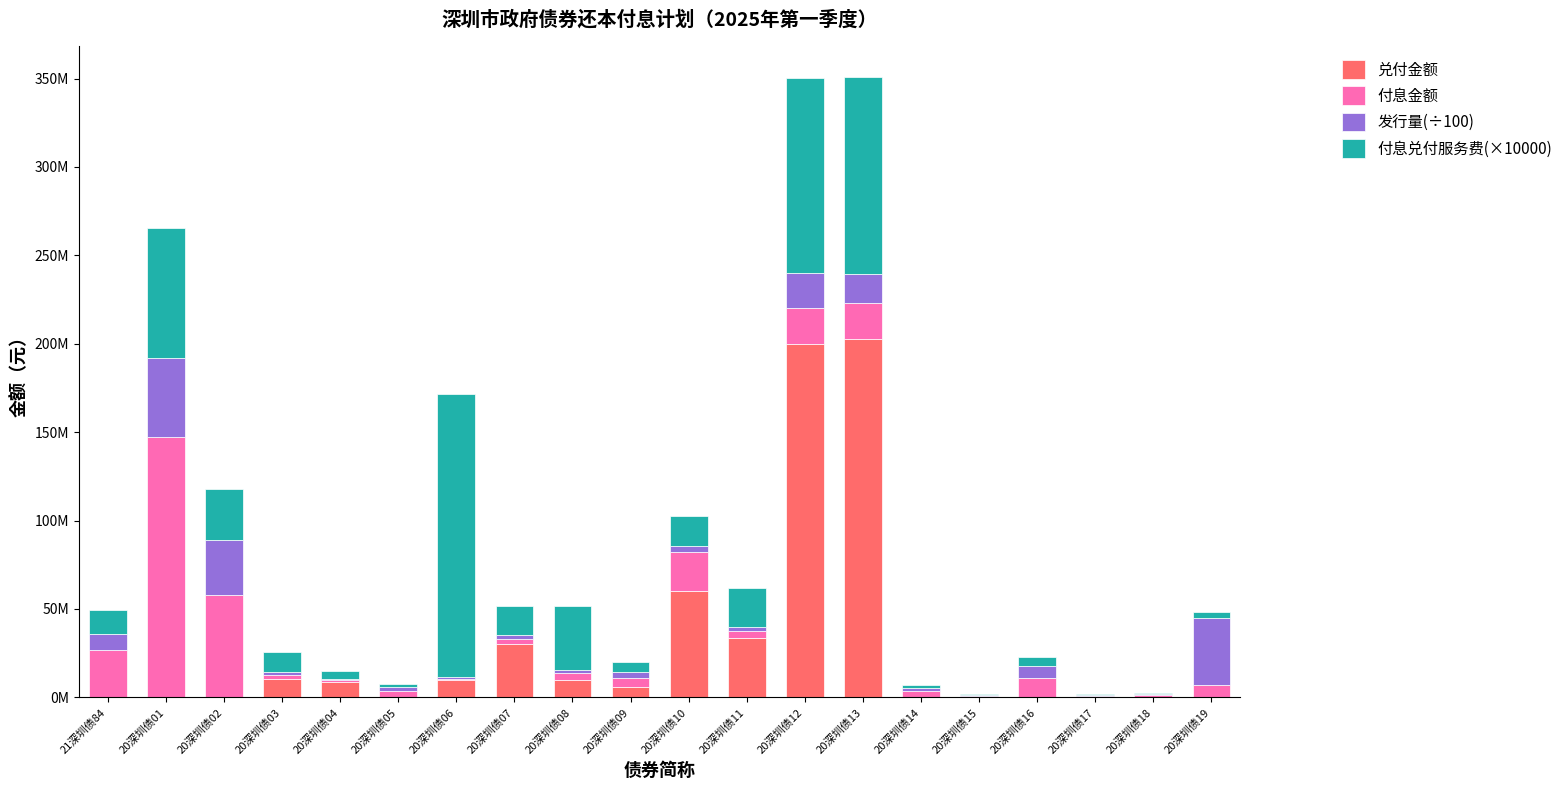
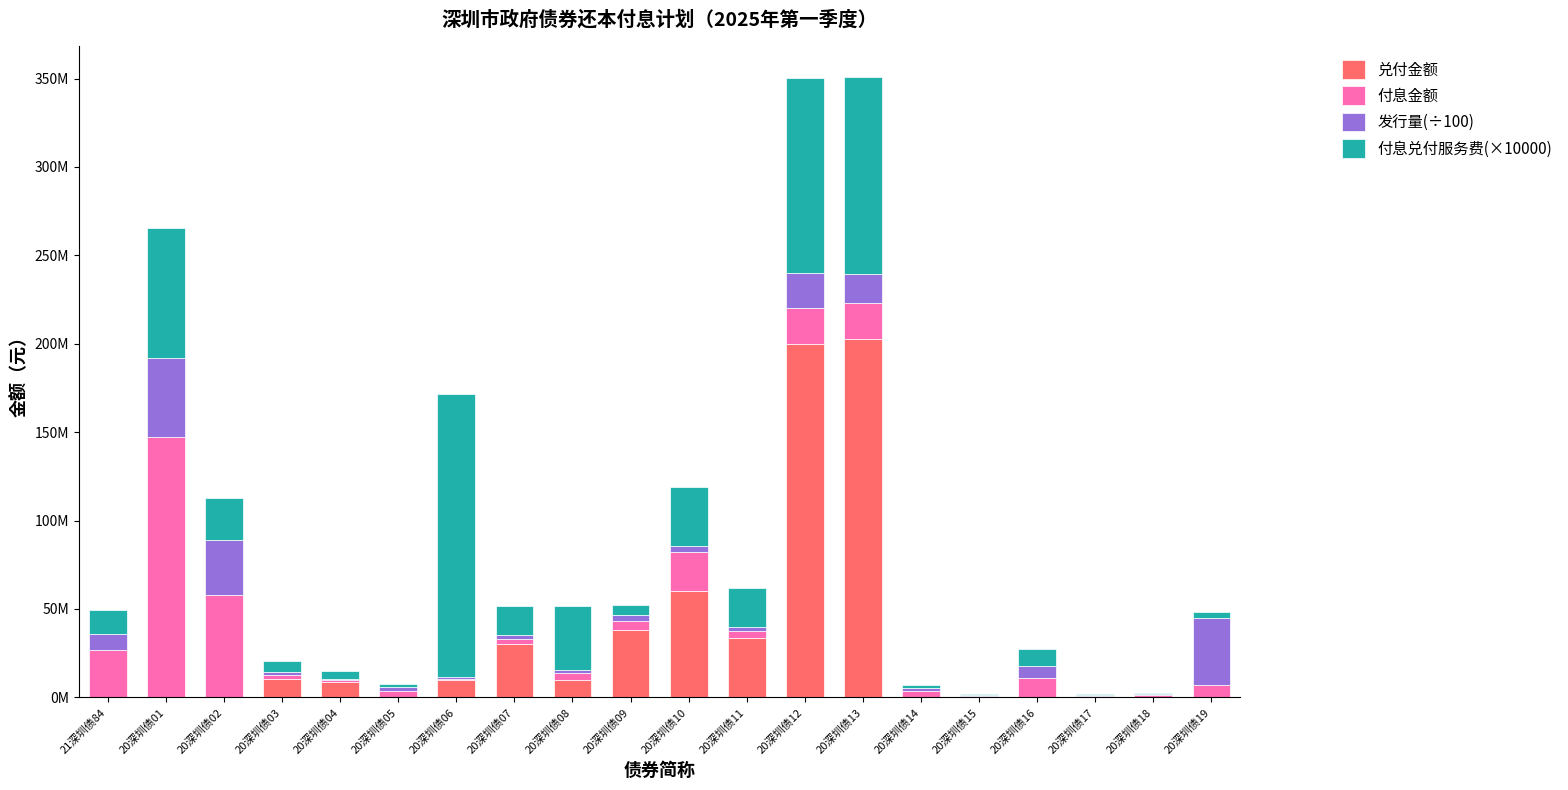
付息兑付服务费(×10000), 20深圳债02: 29000000 -> 23000000
付息兑付服务费(×10000), 20深圳债03: 12000000 -> 6000000
兑付金额, 20深圳债09: 6000000 -> 38000000
付息兑付服务费(×10000), 20深圳债10: 17000000 -> 33000000
付息兑付服务费(×10000), 20深圳债16: 5000000 -> 10000000
